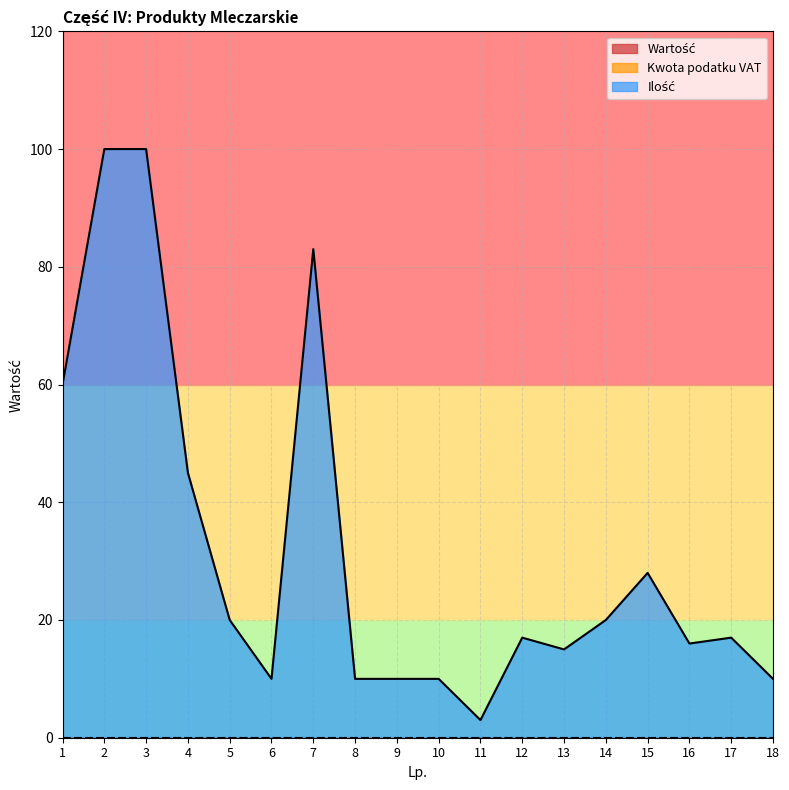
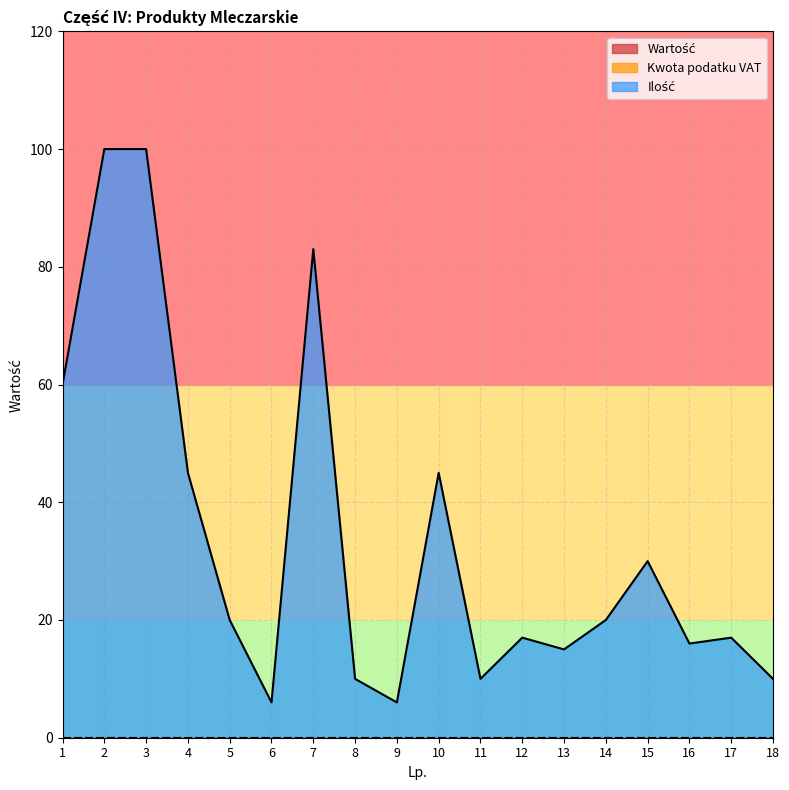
Ilość, 6: 10 -> 6
Ilość, 9: 10 -> 6
Ilość, 10: 10 -> 45
Ilość, 11: 3 -> 10
Ilość, 15: 28 -> 30
